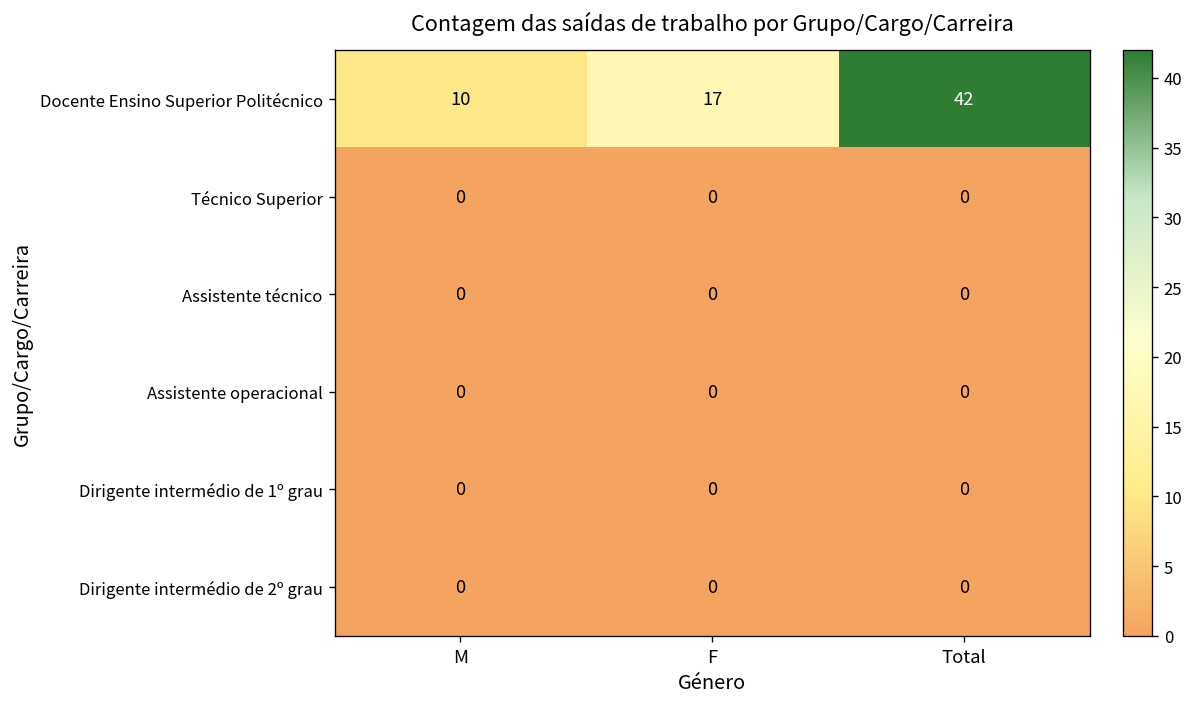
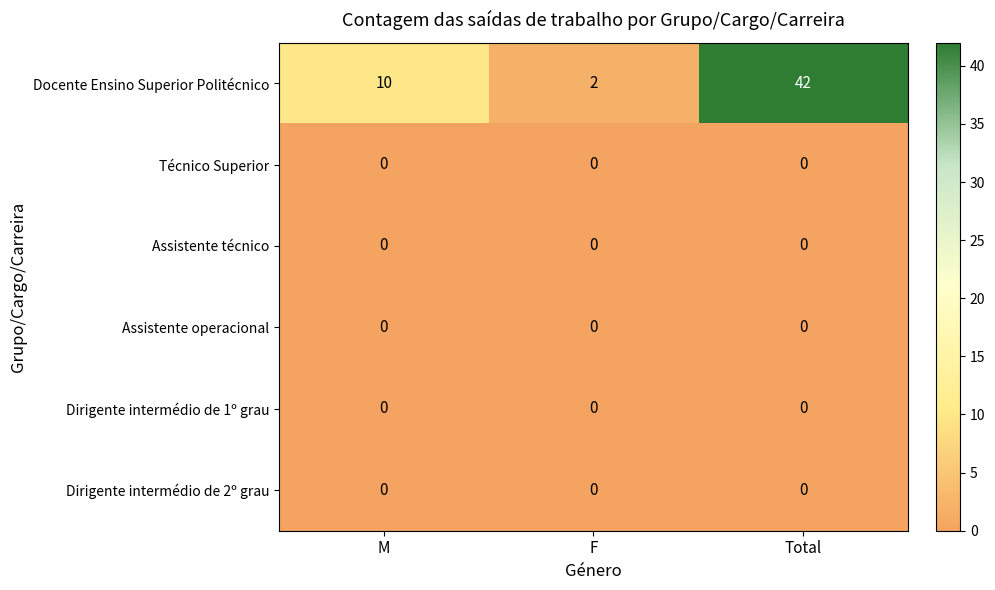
Docente Ensino Superior Politécnico, F: 17 -> 2
